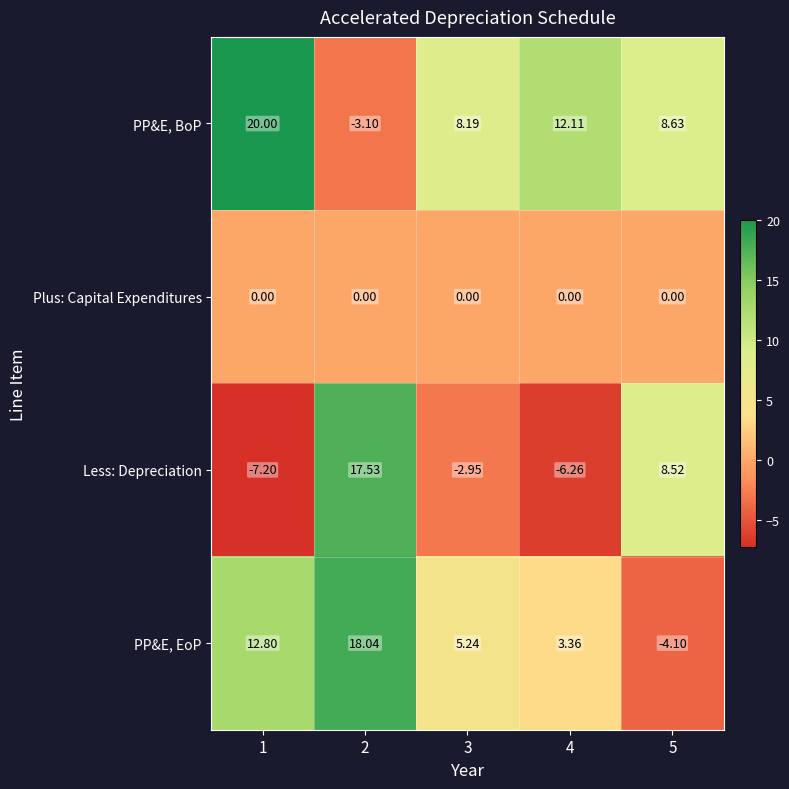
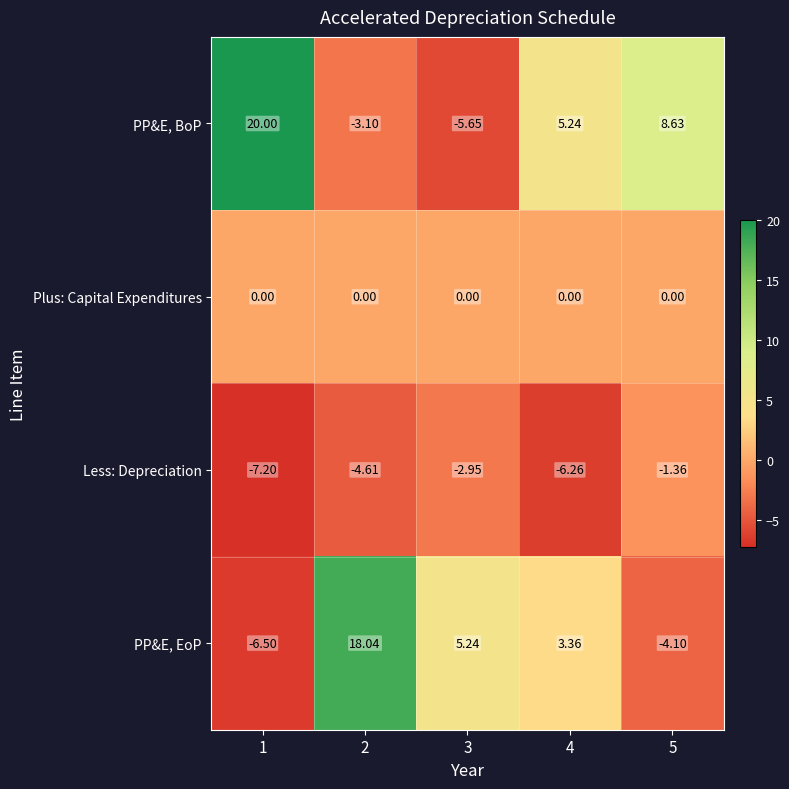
PP&E, BoP, 3: 8.19 -> -5.65
PP&E, BoP, 4: 12.11 -> 5.24
Less: Depreciation, 2: 17.53 -> -4.61
Less: Depreciation, 5: 8.52 -> -1.36
PP&E, EoP, 1: 12.80 -> -6.50
